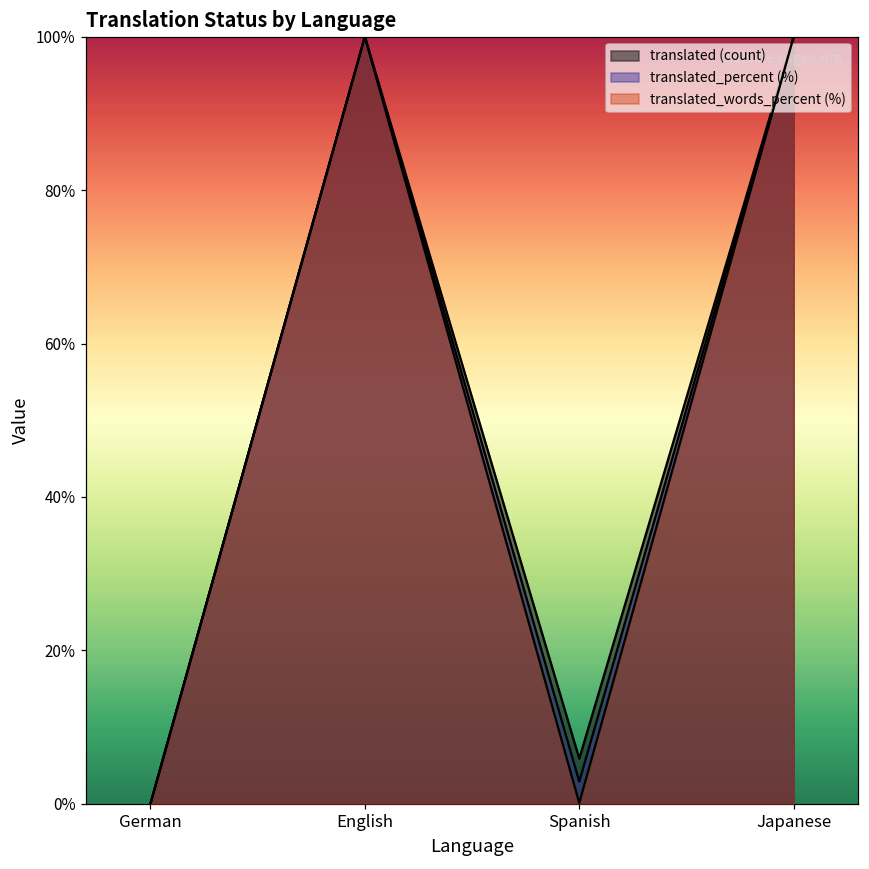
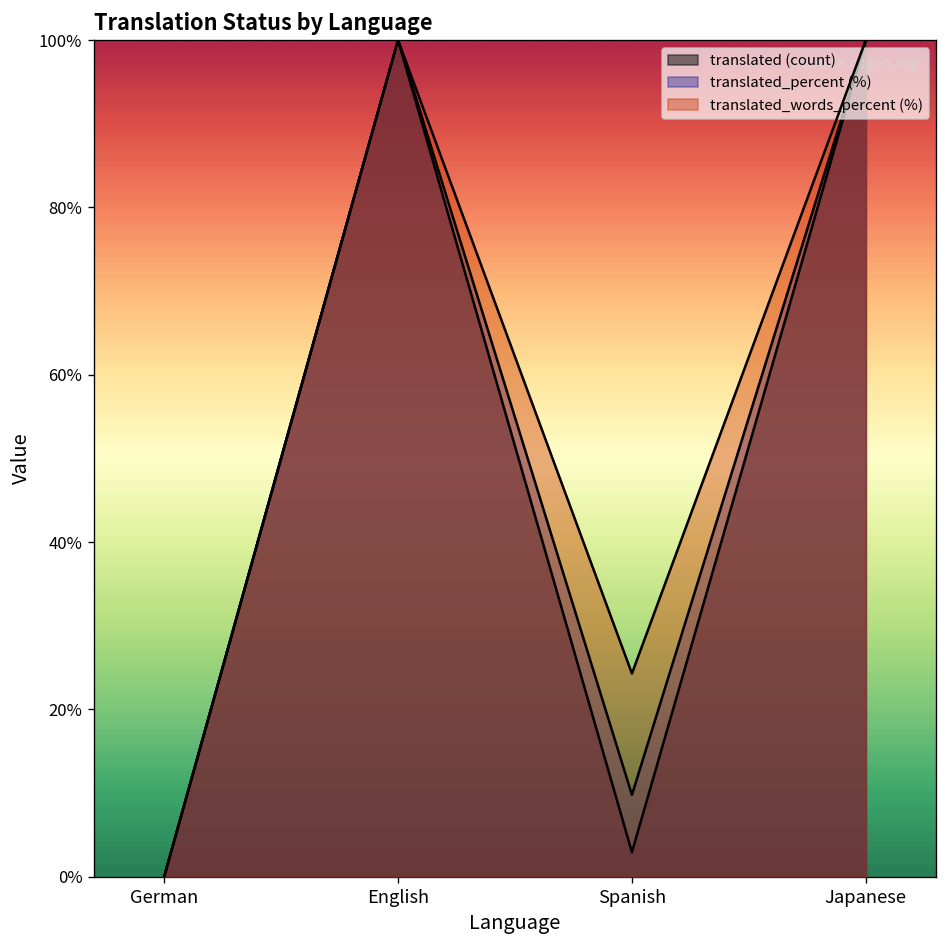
translated (count), Spanish: 6% -> 3%
translated_percent (%), Spanish: 3% -> 10%
translated_words_percent (%), Spanish: 0% -> 24%
